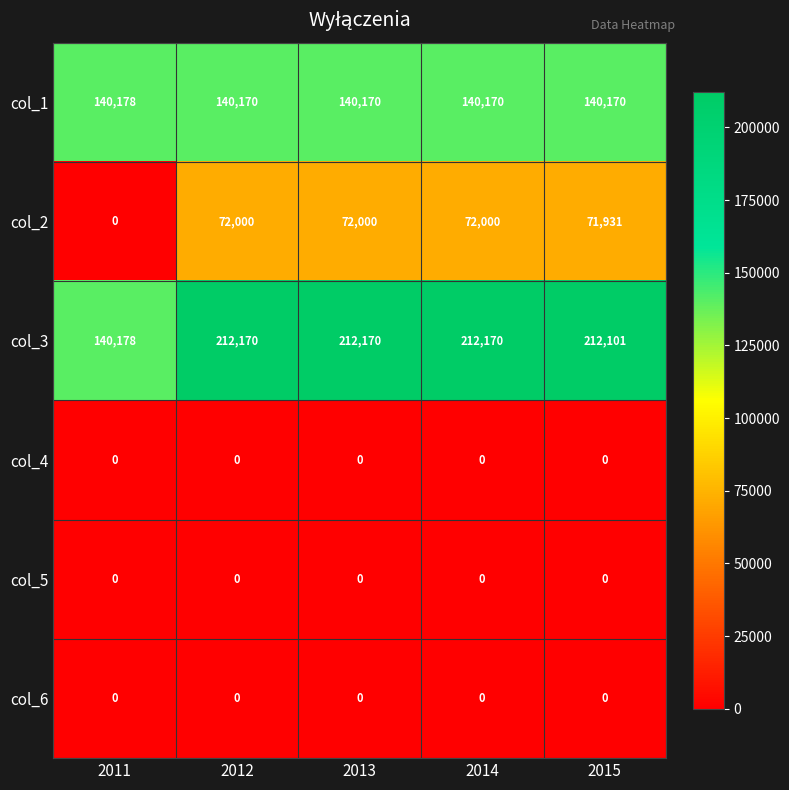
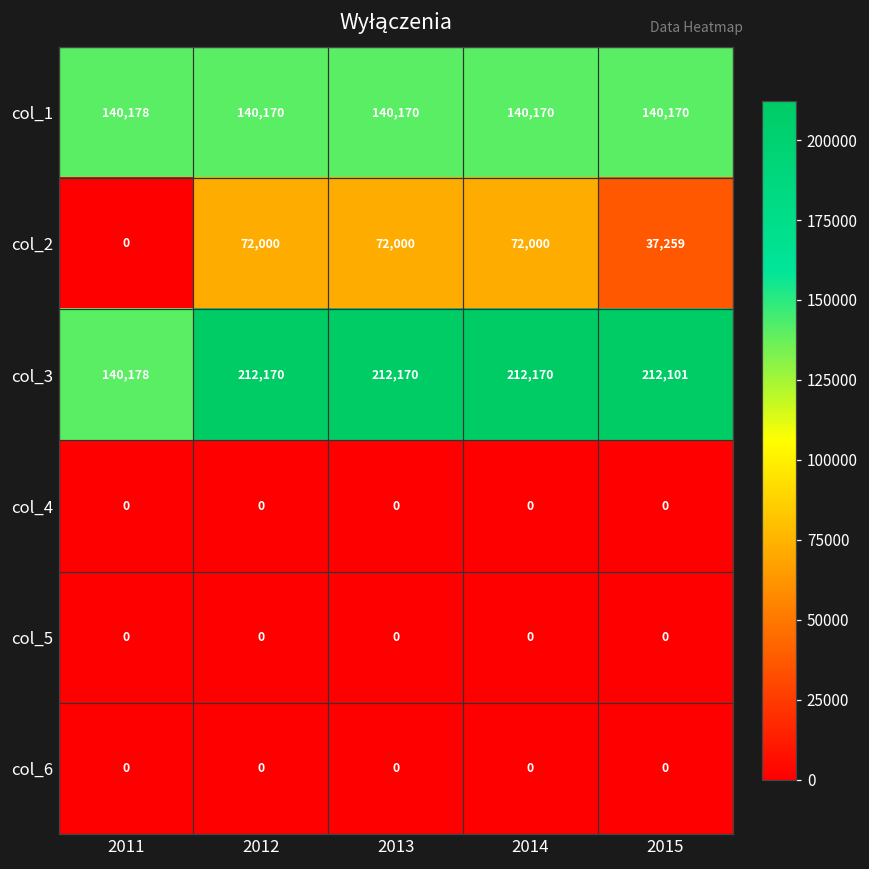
col_2, 2015: 71,931 -> 37,259
